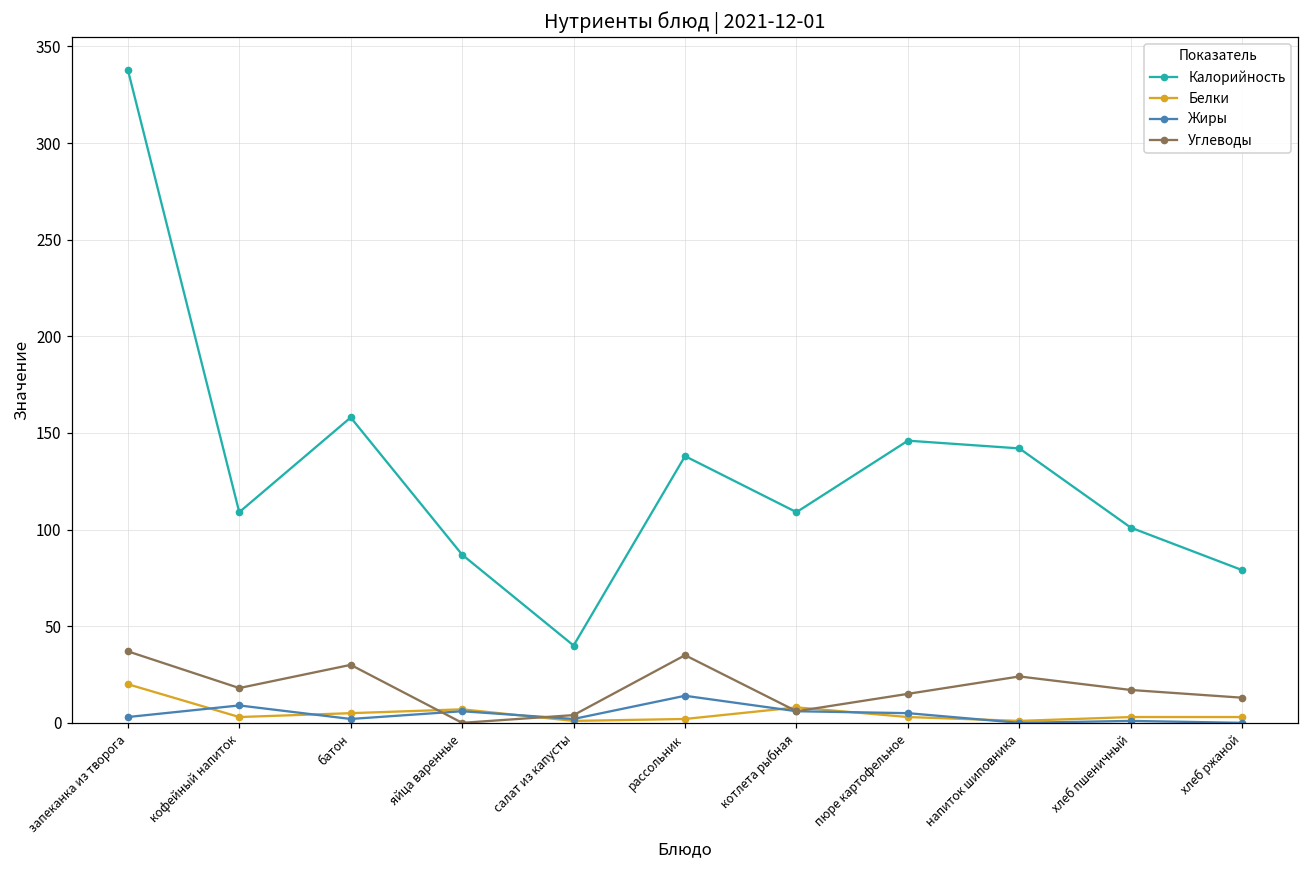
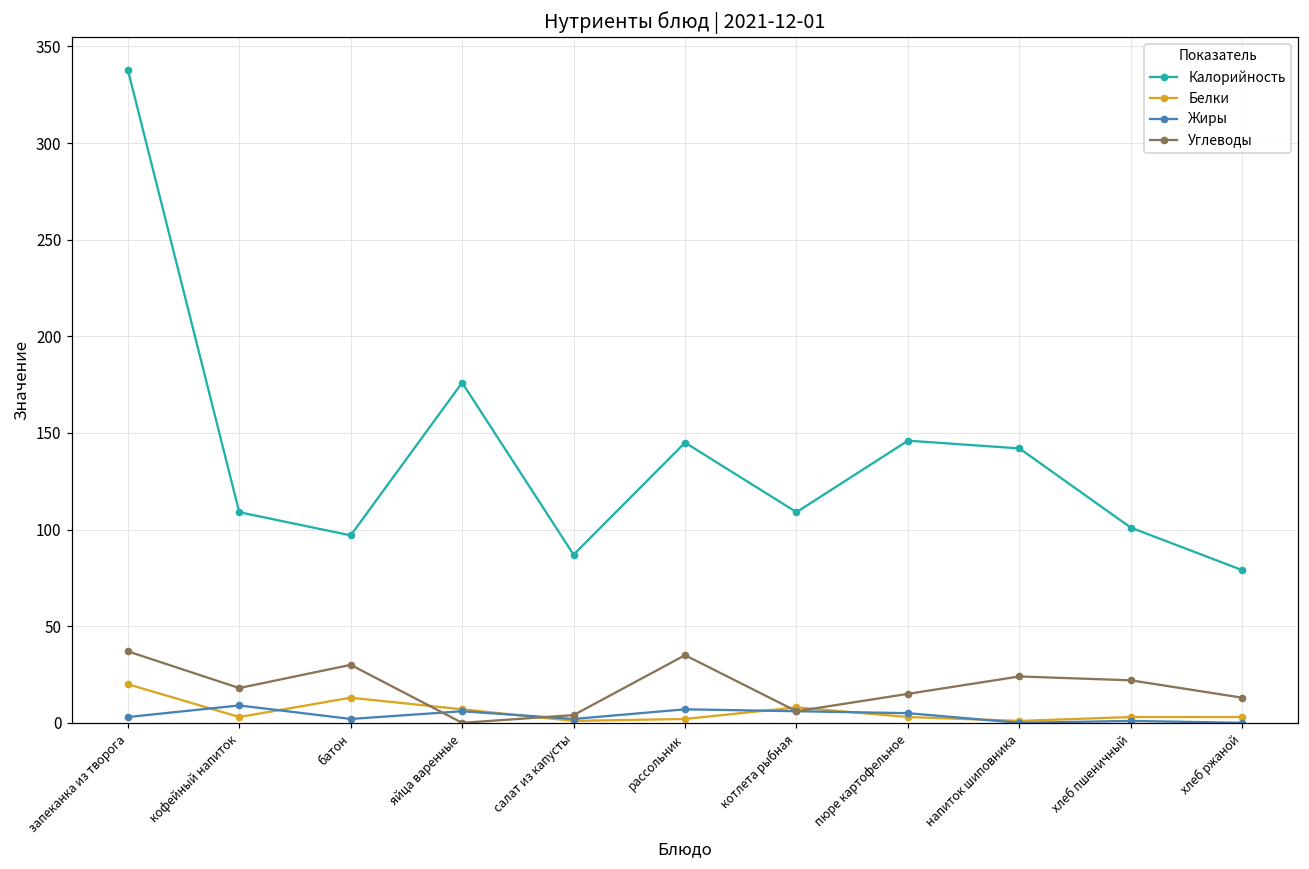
Калорийность, батон: 158 -> 97
Белки, батон: 5 -> 13
Калорийность, яйца варенные: 87 -> 176
Калорийность, салат из капусты: 40 -> 87
Калорийность, рассольник: 138 -> 145
Жиры, рассольник: 14 -> 7
Углеводы, хлеб пшеничный: 17 -> 22
